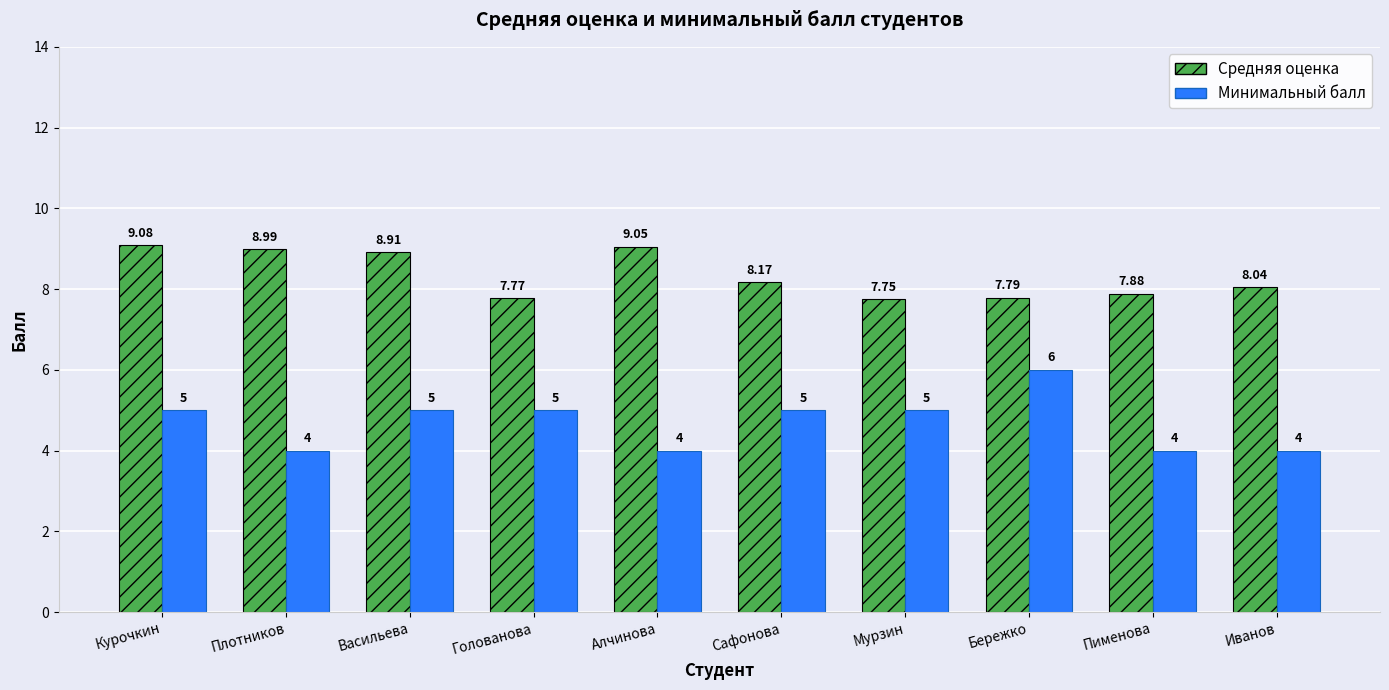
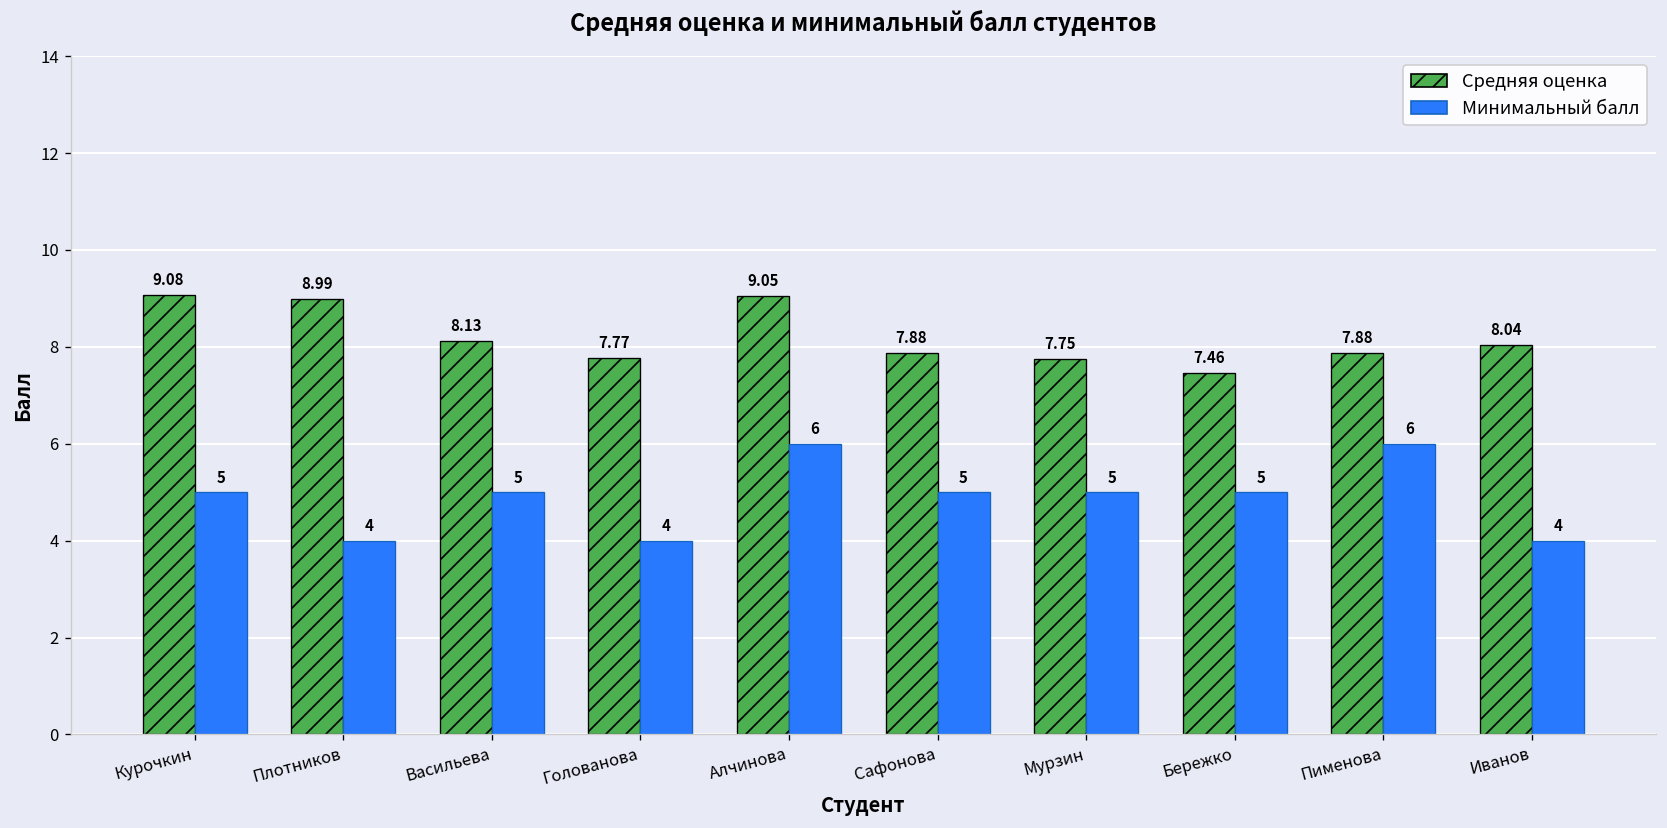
Средняя оценка, Васильева: 8.91 -> 8.13
Минимальный балл, Голованова: 5 -> 4
Минимальный балл, Алчинова: 4 -> 6
Средняя оценка, Сафонова: 8.17 -> 7.88
Средняя оценка, Бережко: 7.79 -> 7.46
Минимальный балл, Бережко: 6 -> 5
Минимальный балл, Пименова: 4 -> 6
